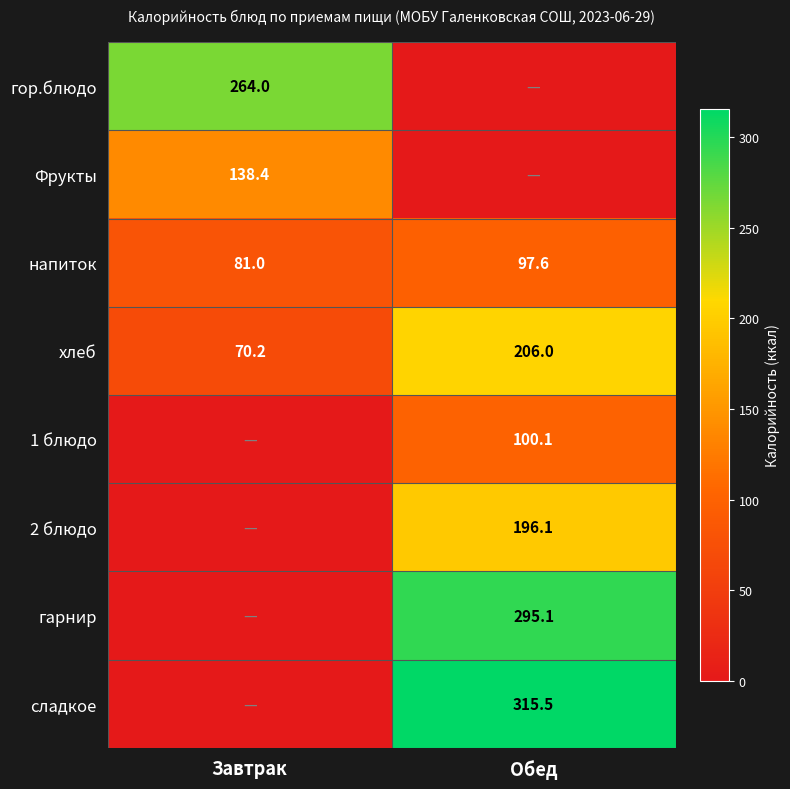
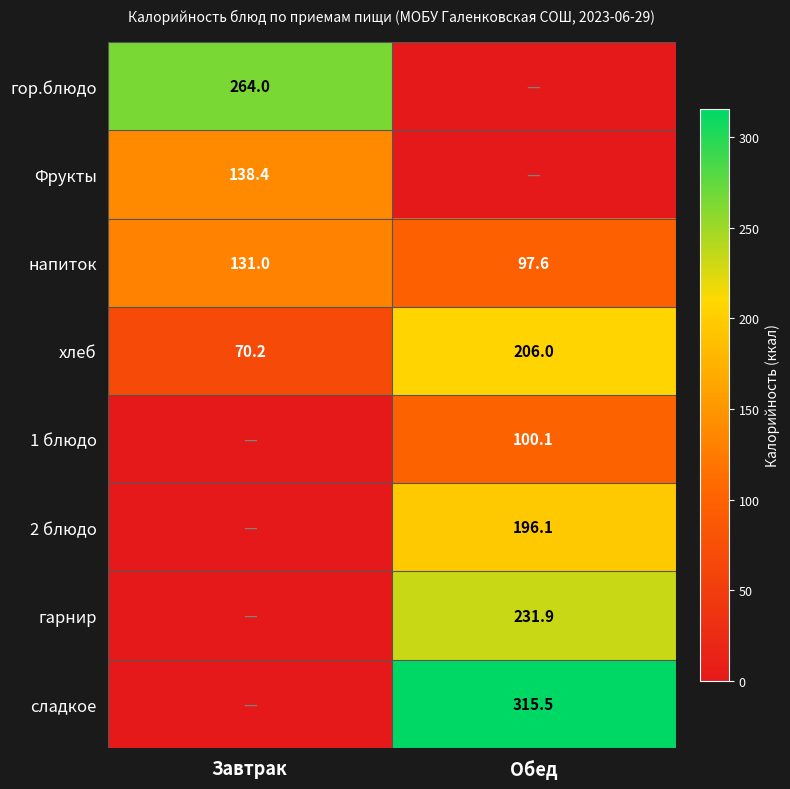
напиток, Завтрак: 81.0 -> 131.0
гарнир, Обед: 295.1 -> 231.9
